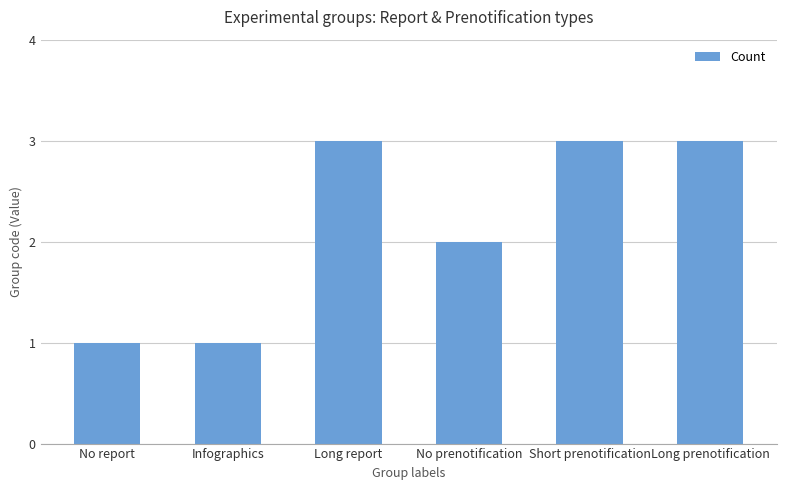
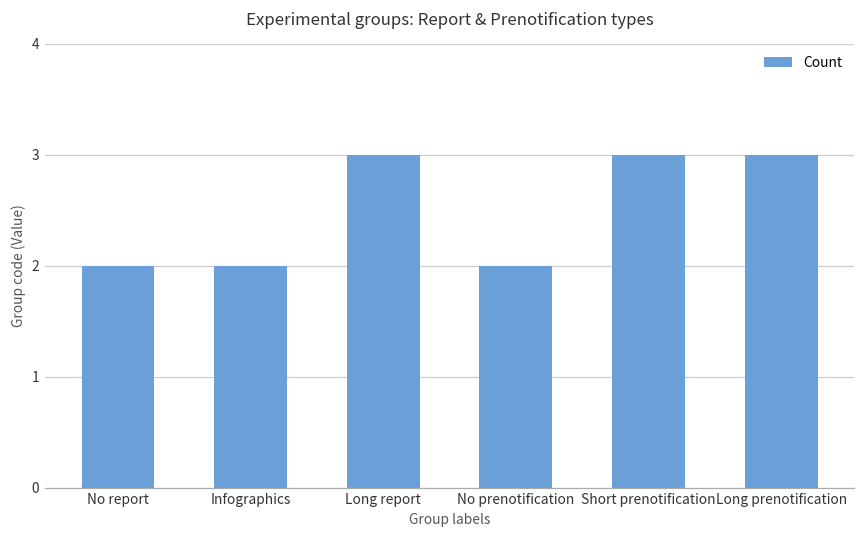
No report: 1 -> 2
Infographics: 1 -> 2
